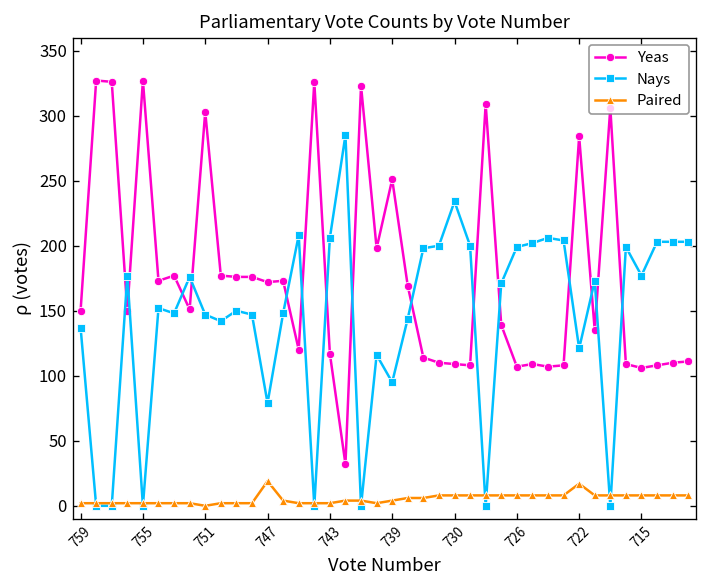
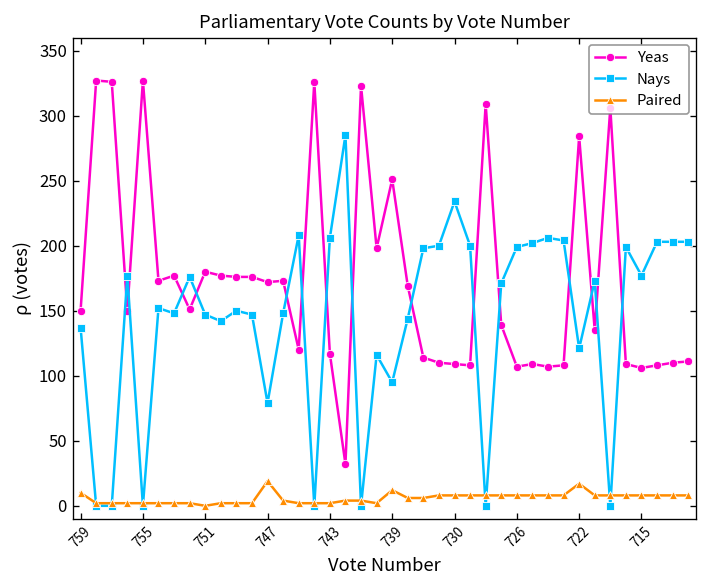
Paired, 759: 2 -> 10
Yeas, 751: 303 -> 180
Paired, 739: 4 -> 12
